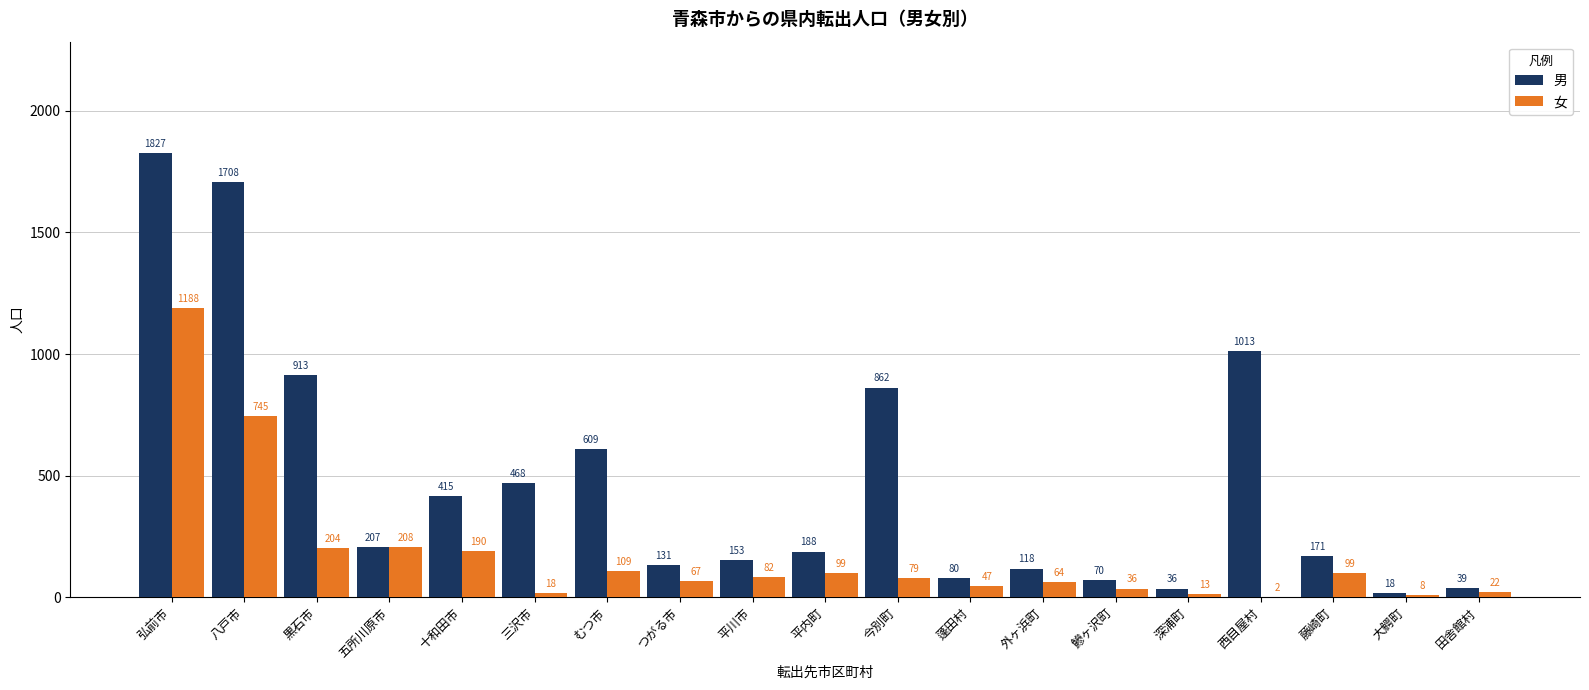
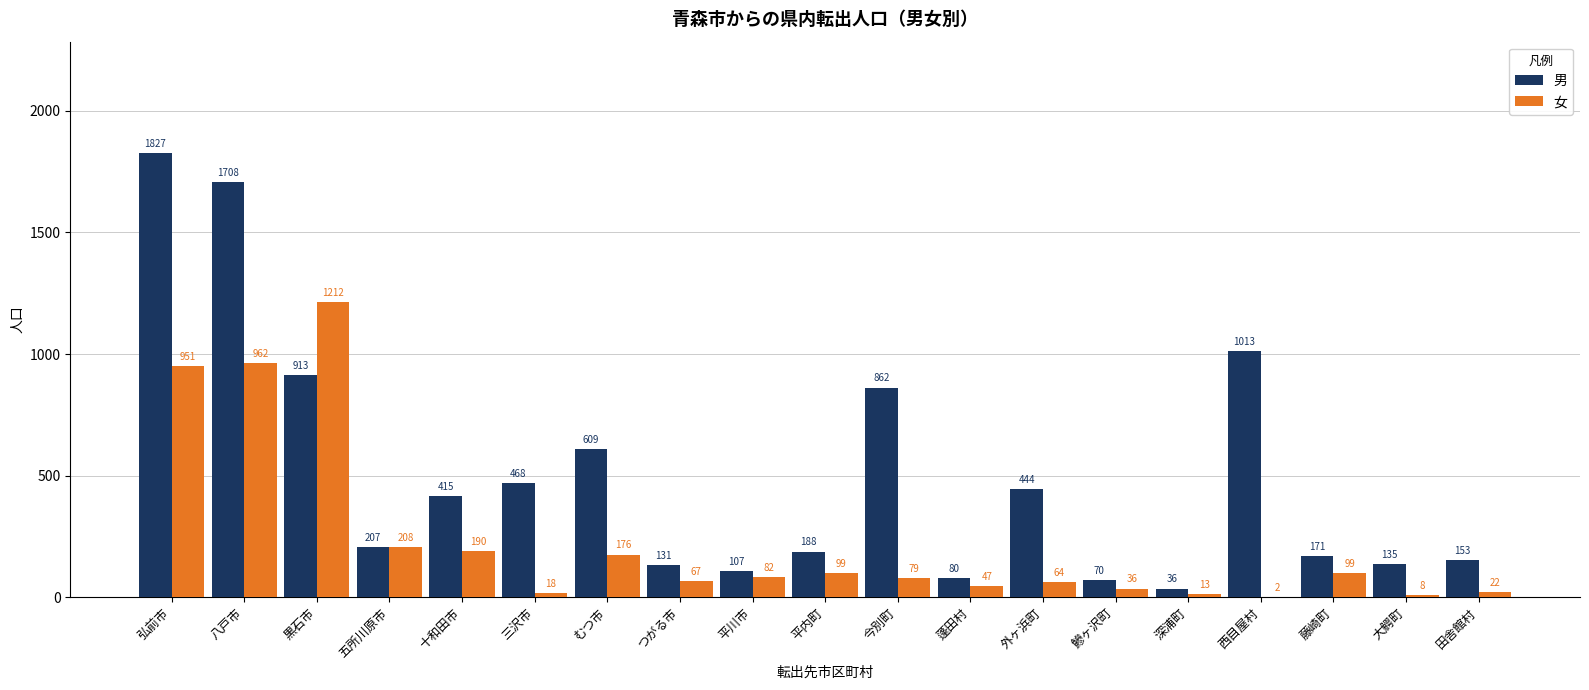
女, 弘前市: 1188 -> 951
女, 八戸市: 745 -> 962
女, 黒石市: 204 -> 1212
女, むつ市: 109 -> 176
男, 平川市: 153 -> 107
男, 外ヶ浜町: 118 -> 444
男, 大鰐町: 18 -> 135
男, 田舎館村: 39 -> 153
